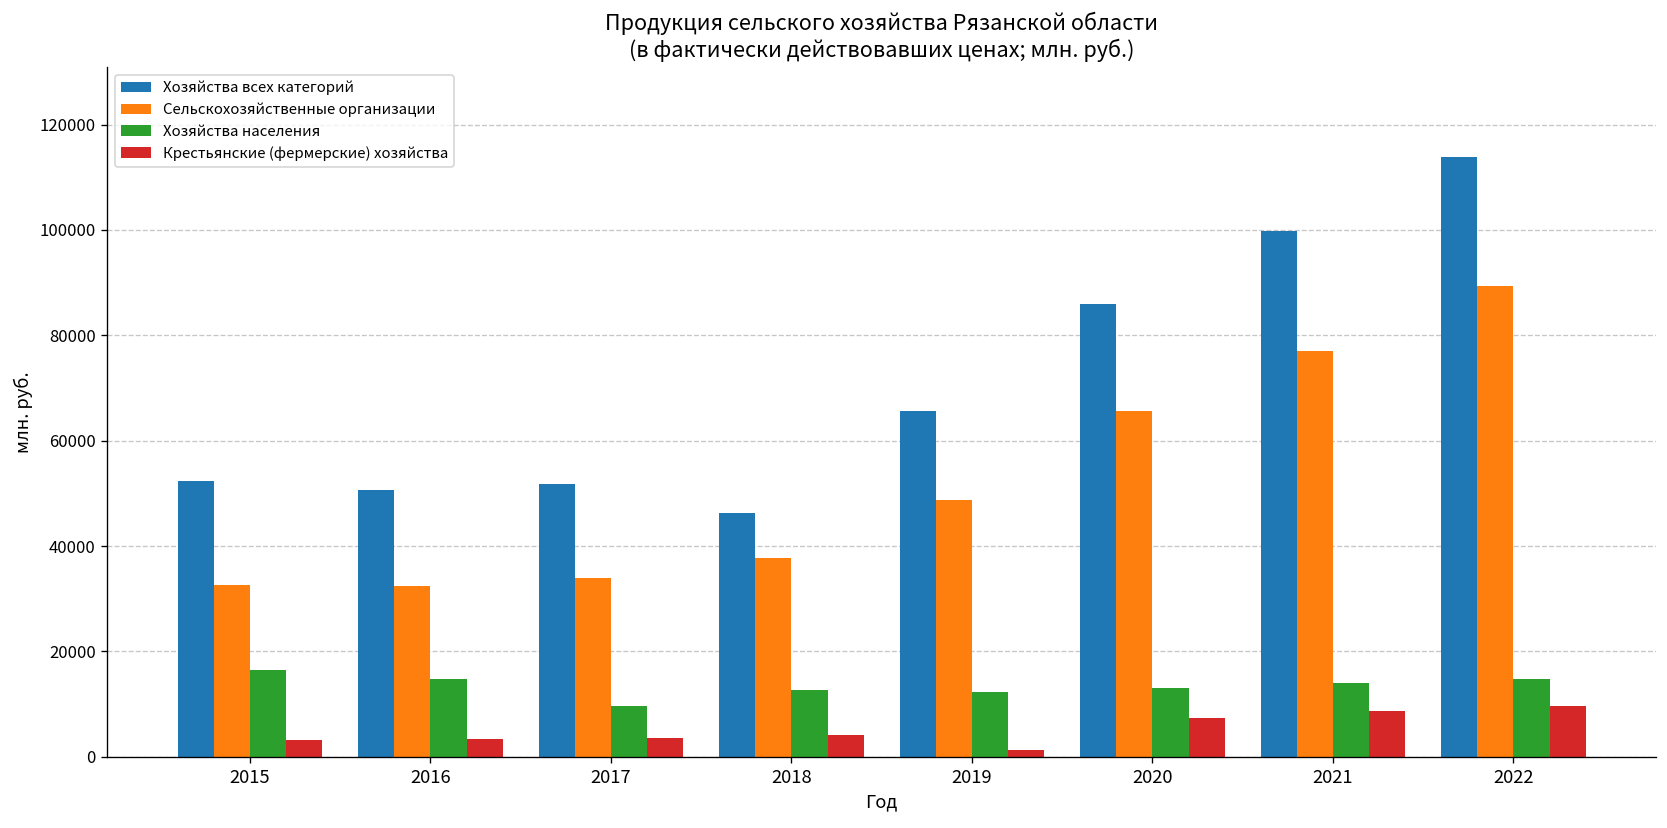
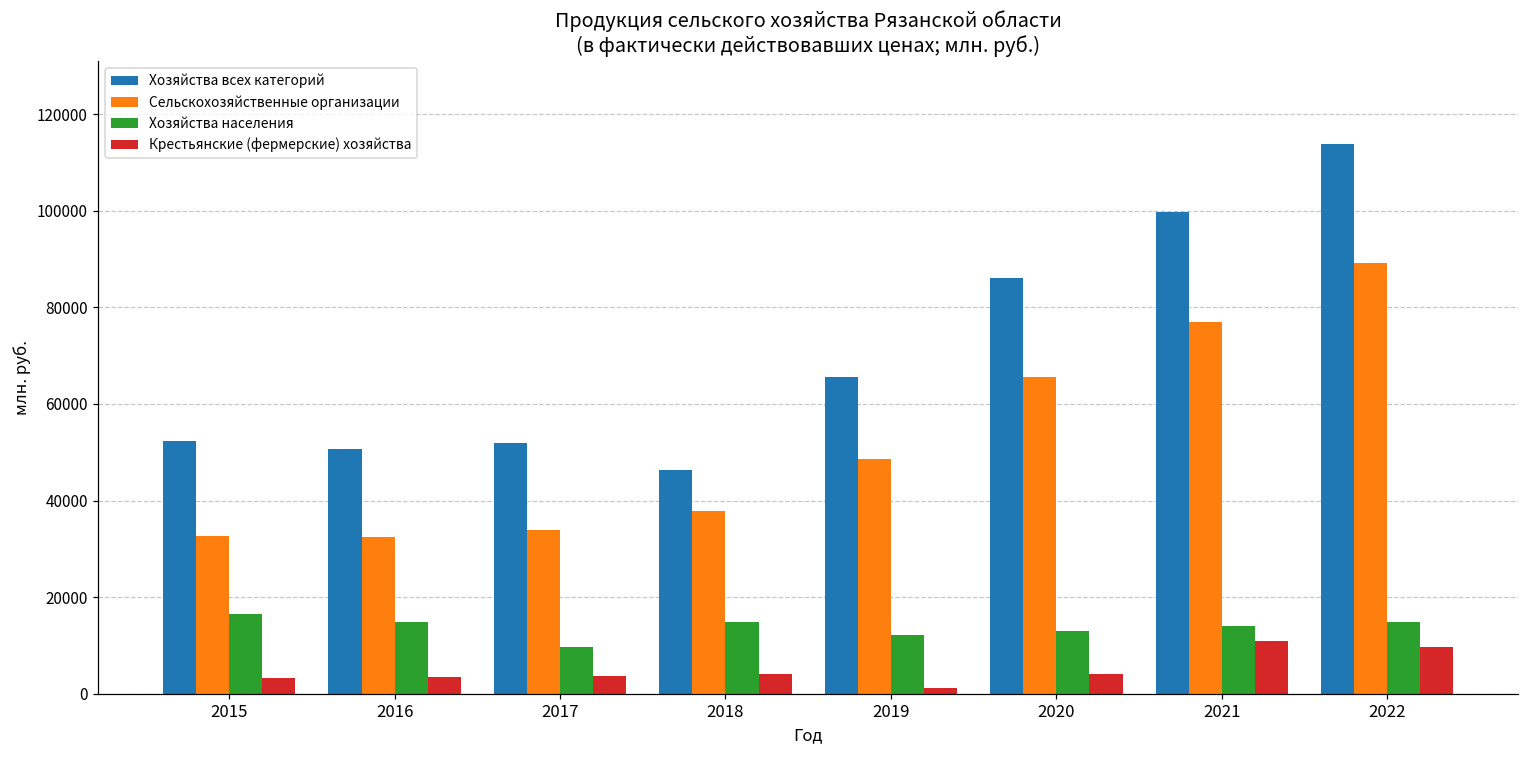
Хозяйства населения, 2018: 13000 -> 15000
Крестьянские (фермерские) хозяйства, 2020: 7000 -> 4000
Крестьянские (фермерские) хозяйства, 2021: 9000 -> 11000
